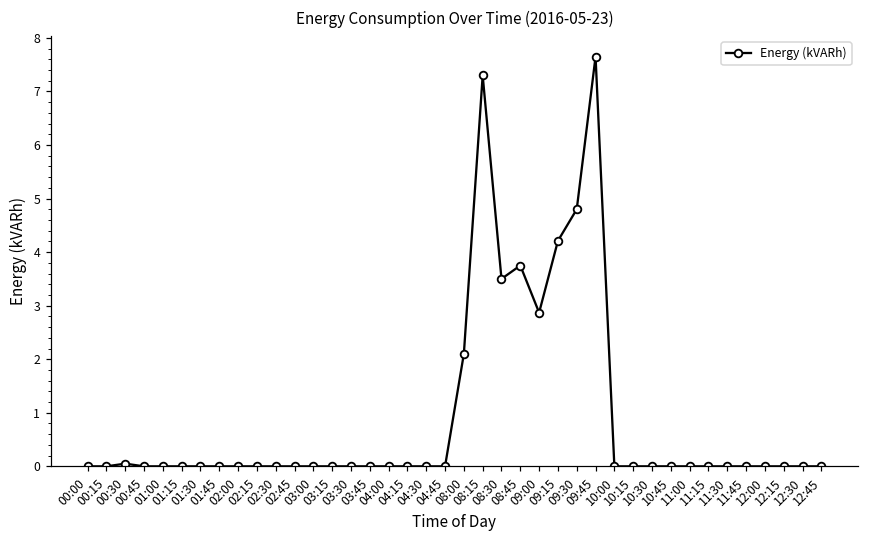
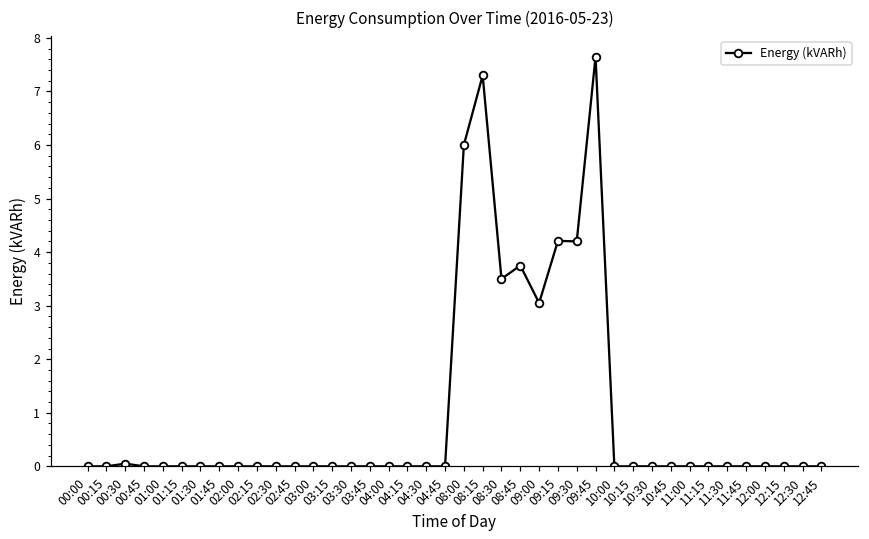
08:00: 2.1 -> 6.0
09:00: 2.9 -> 3.1
09:30: 4.8 -> 4.2
